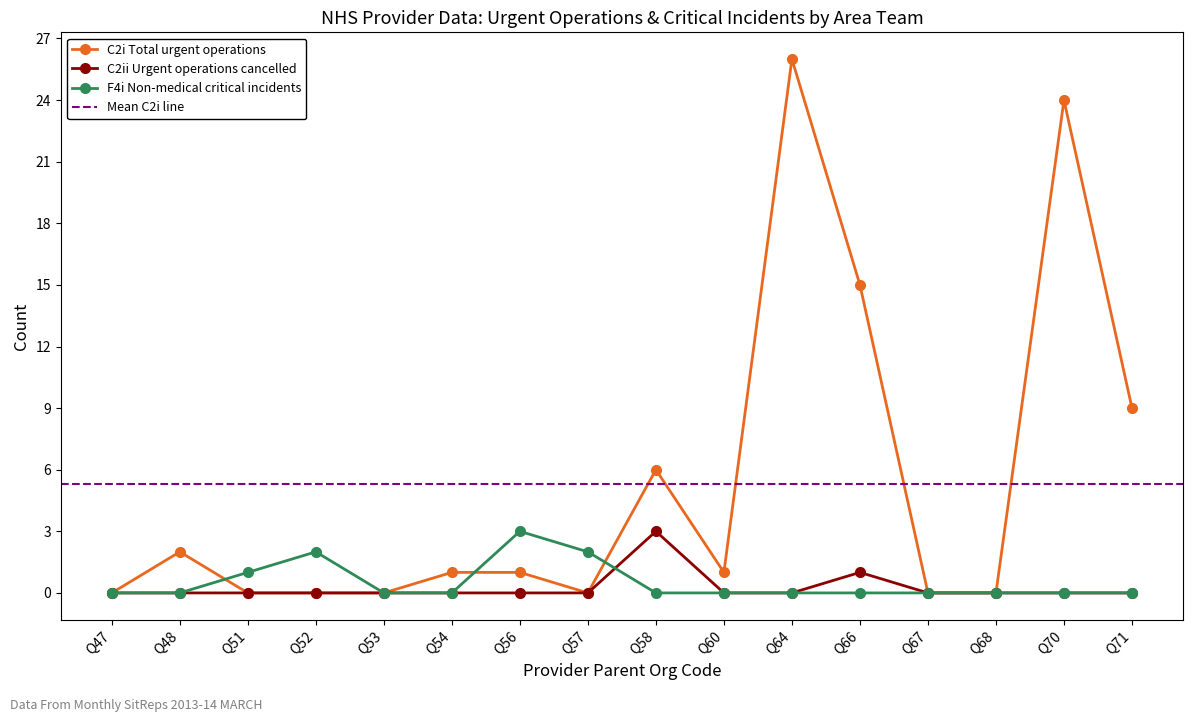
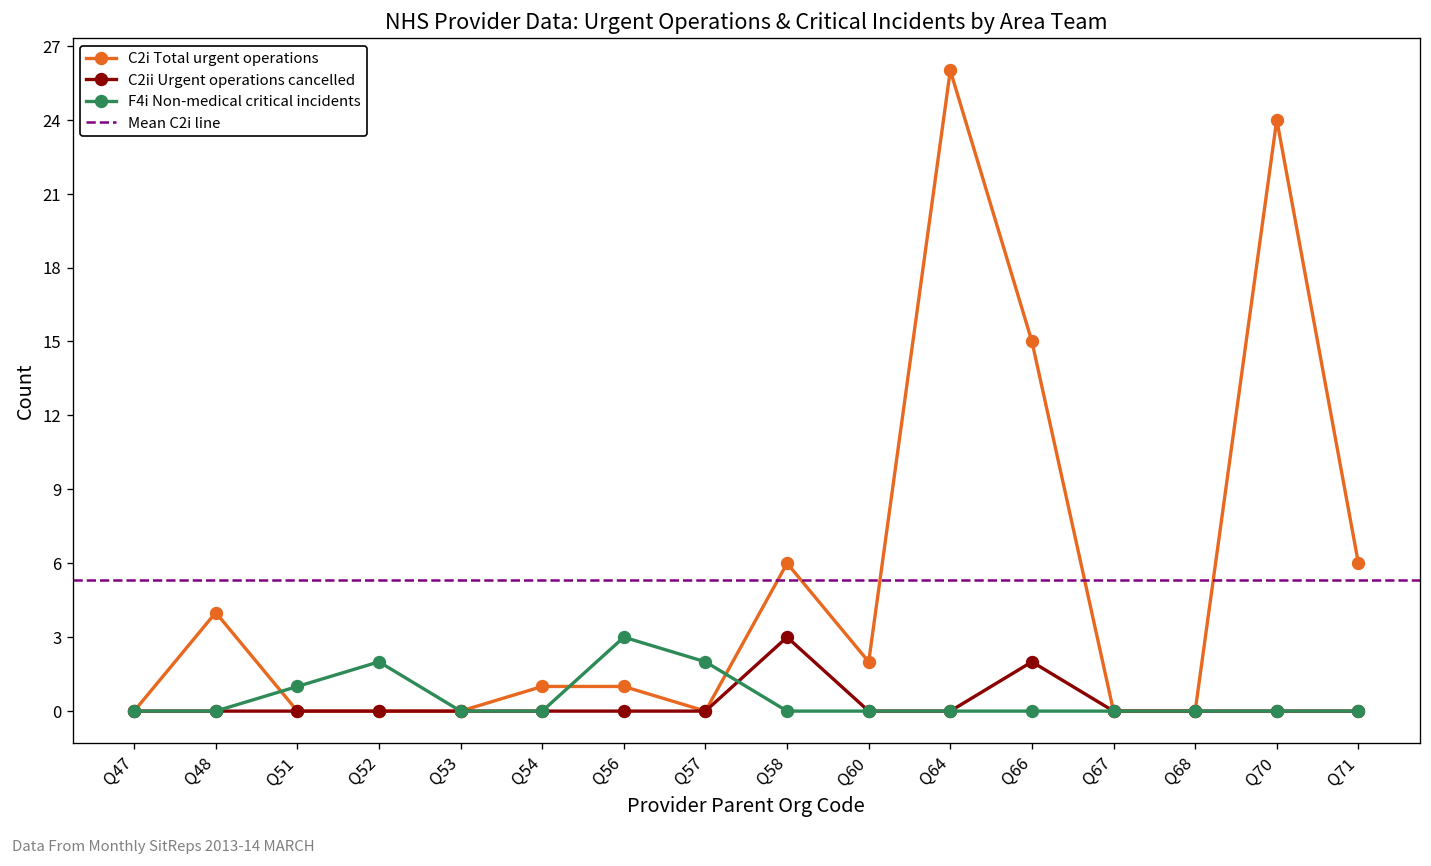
C2i Total urgent operations, Q48: 2 -> 4
C2i Total urgent operations, Q60: 1 -> 2
C2ii Urgent operations cancelled, Q66: 1 -> 2
C2i Total urgent operations, Q71: 9 -> 6
